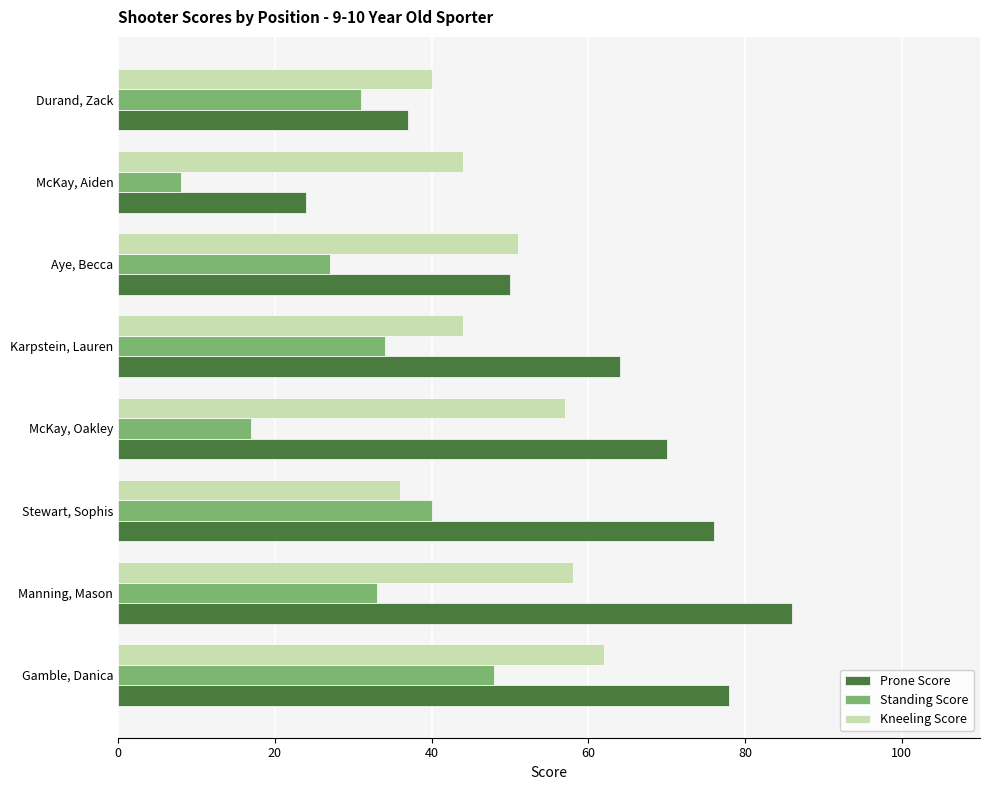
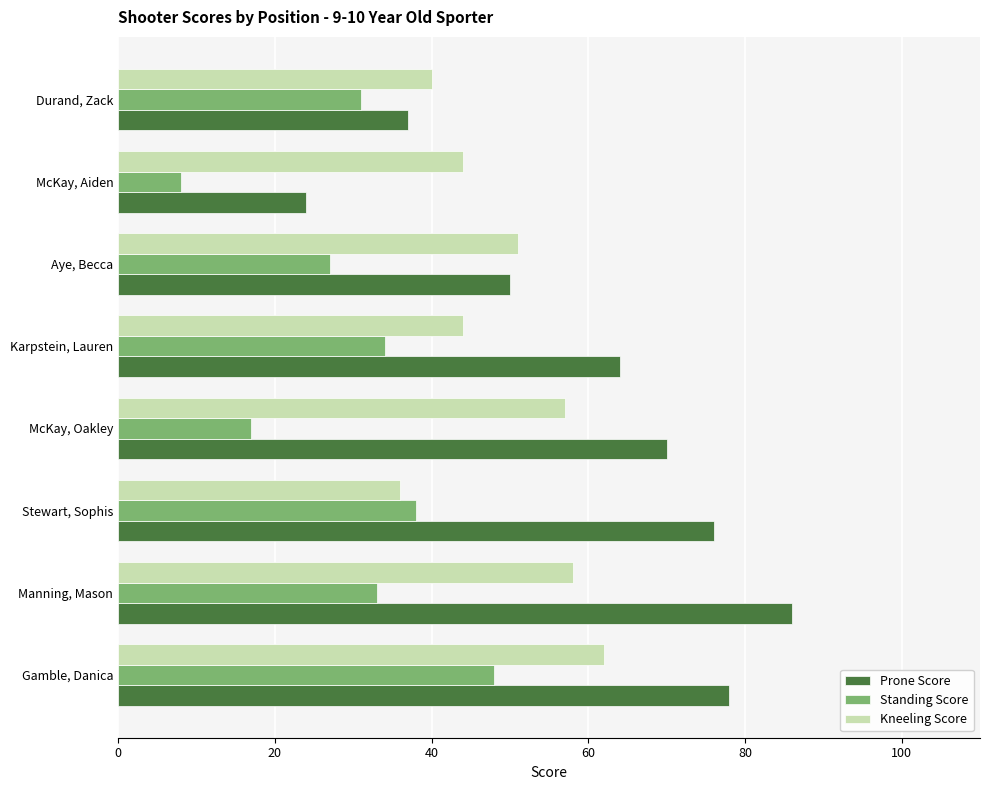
Standing Score, Stewart, Sophis: 40 -> 38
